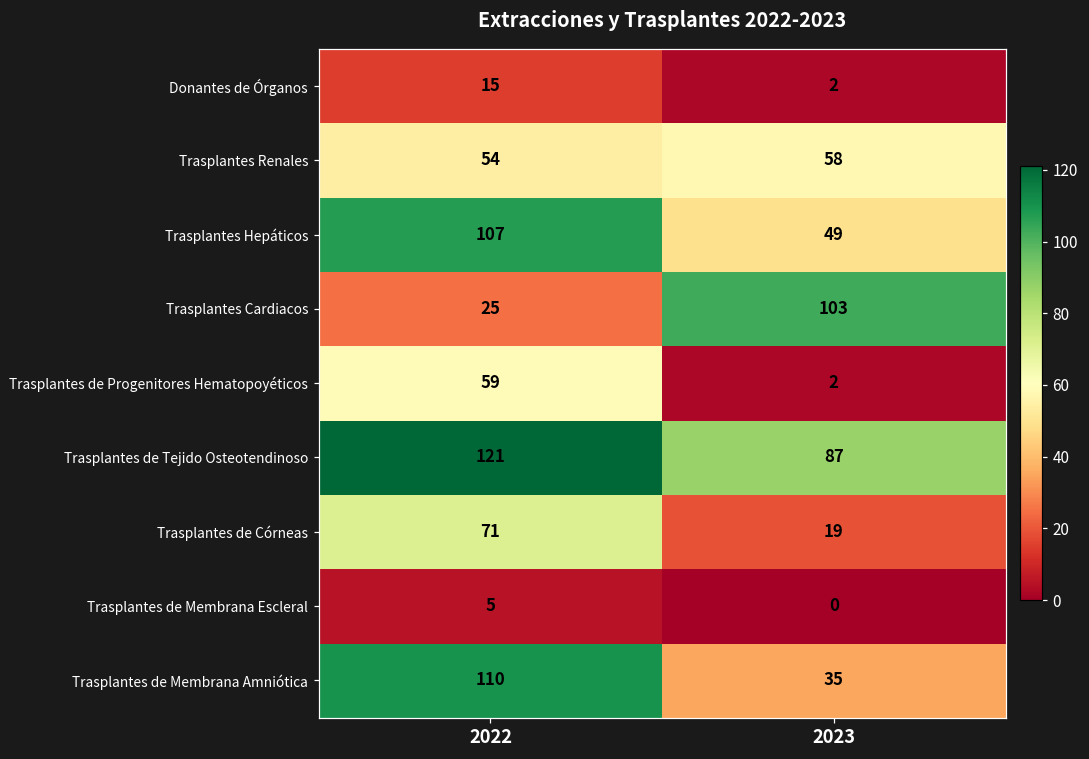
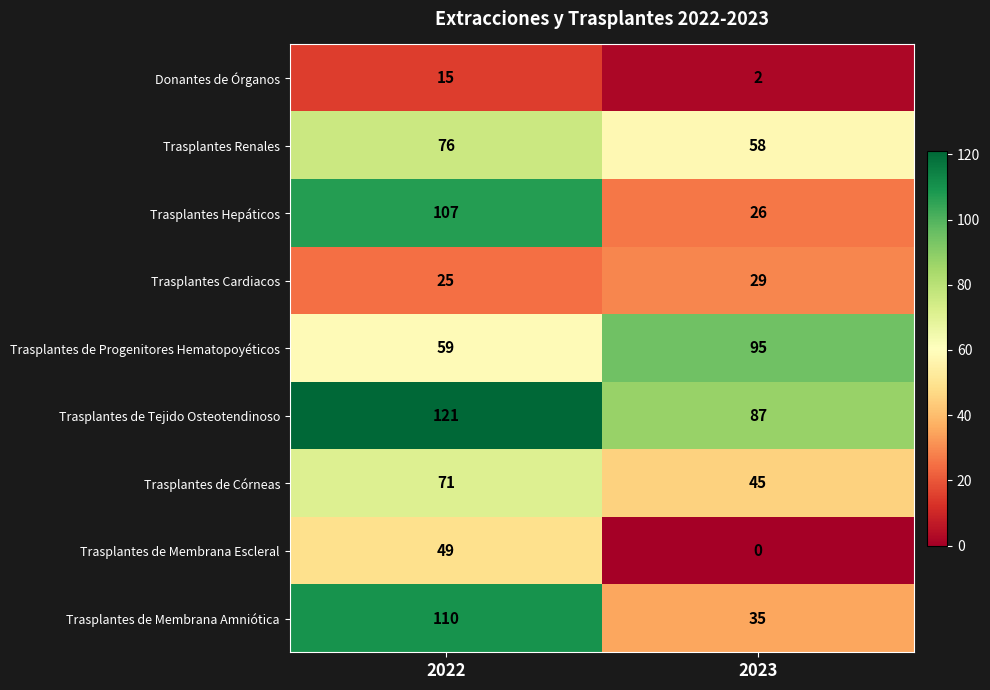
Trasplantes Renales, 2022: 54 -> 76
Trasplantes Hepáticos, 2023: 49 -> 26
Trasplantes Cardiacos, 2023: 103 -> 29
Trasplantes de Progenitores Hematopoyéticos, 2023: 2 -> 95
Trasplantes de Córneas, 2023: 19 -> 45
Trasplantes de Membrana Escleral, 2022: 5 -> 49
